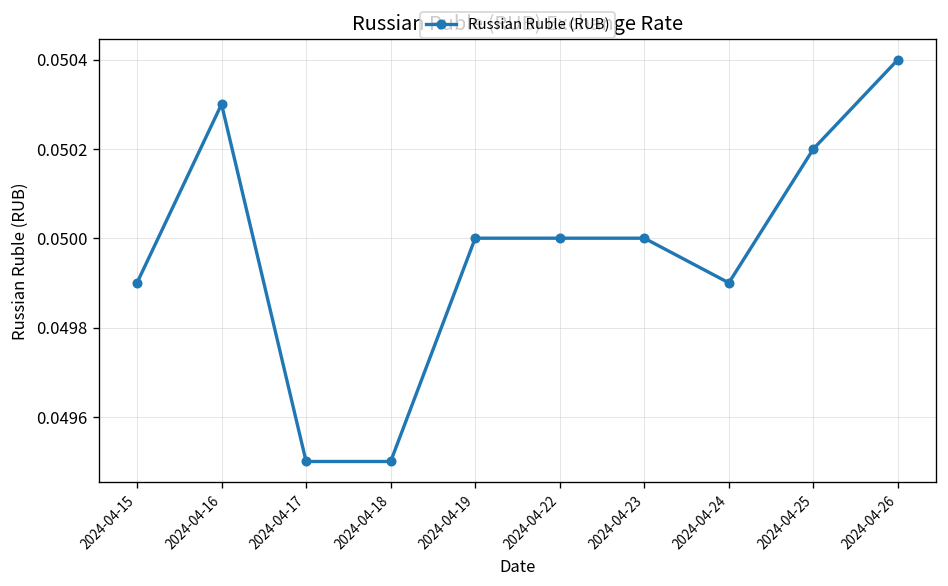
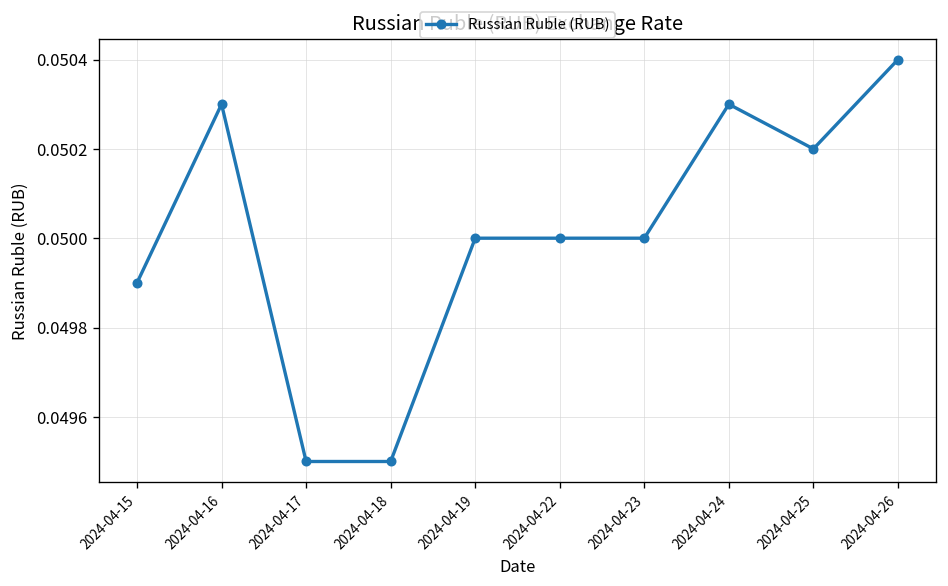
2024-04-24: 0.0499 -> 0.0503
